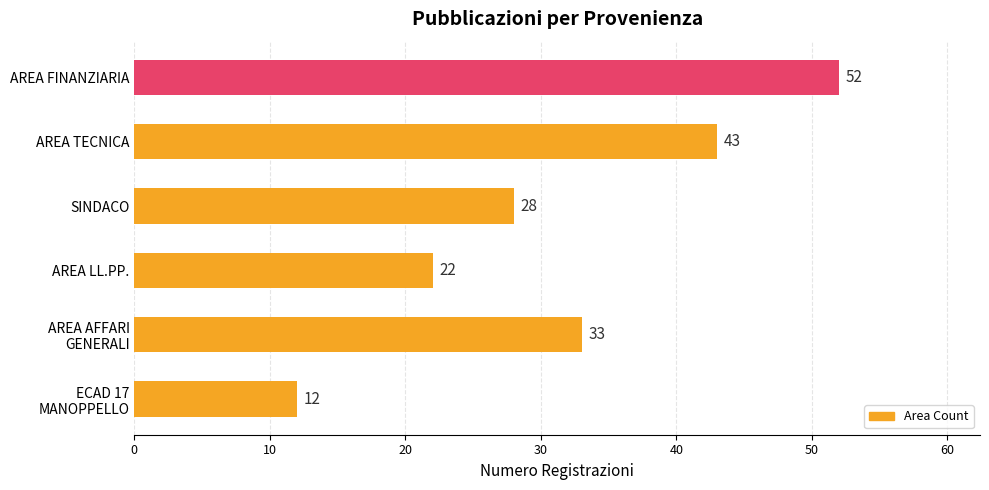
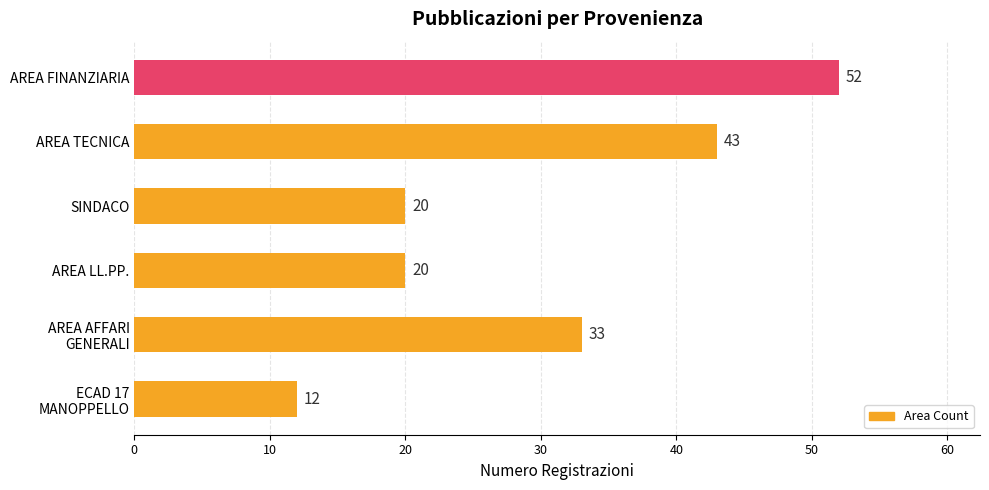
SINDACO: 28 -> 20
AREA LL.PP.: 22 -> 20
